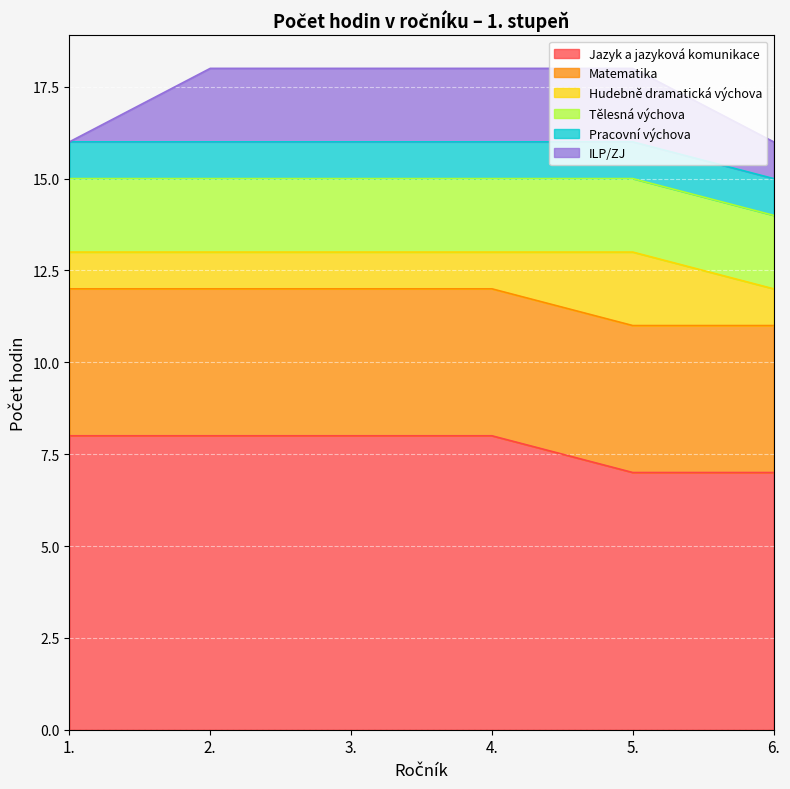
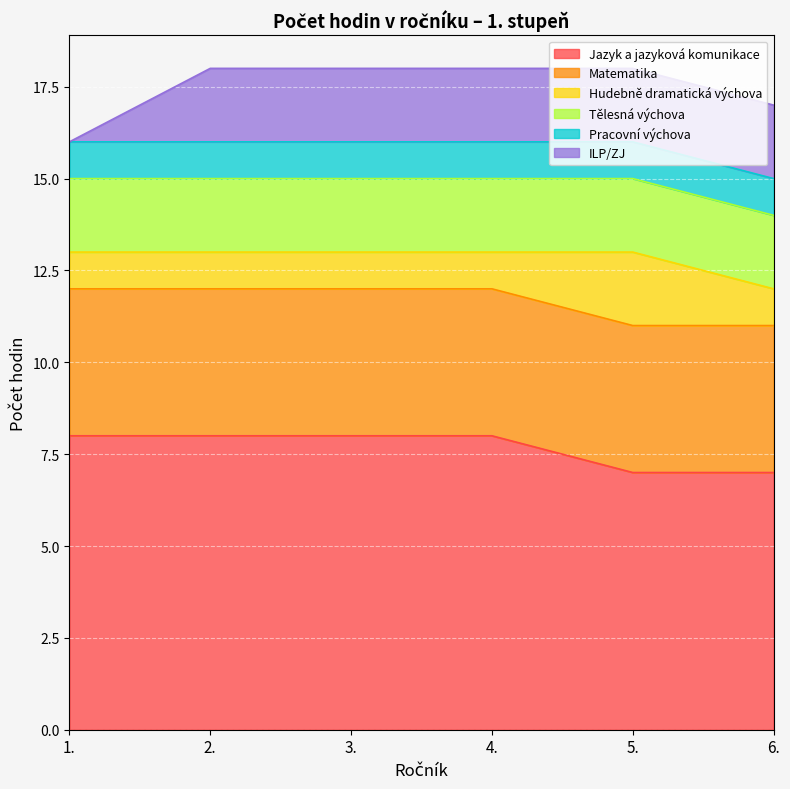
ILP/ZJ, 6.: 1 -> 2
